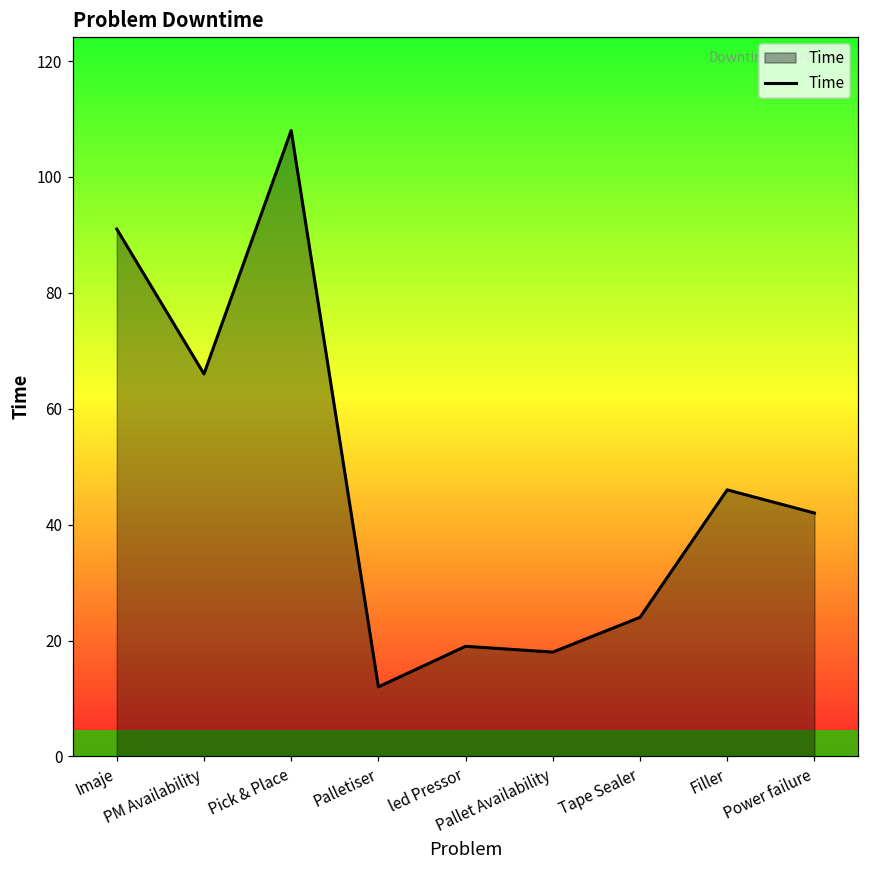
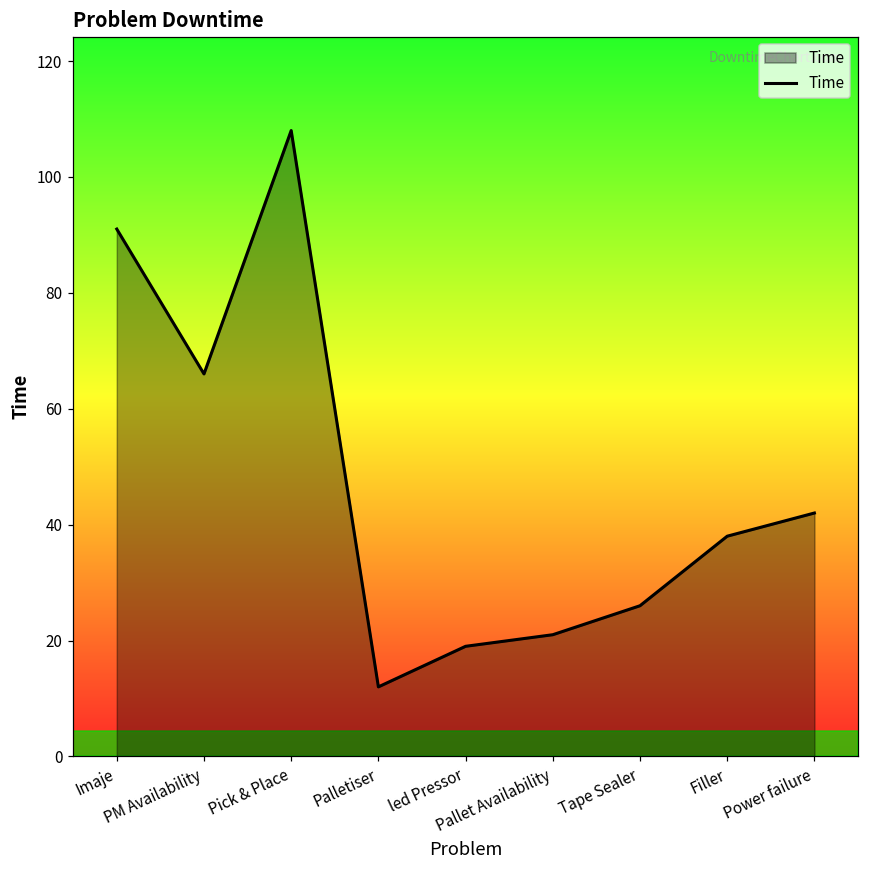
Pallet Availability: 18 -> 21
Tape Sealer: 24 -> 26
Filler: 46 -> 38
